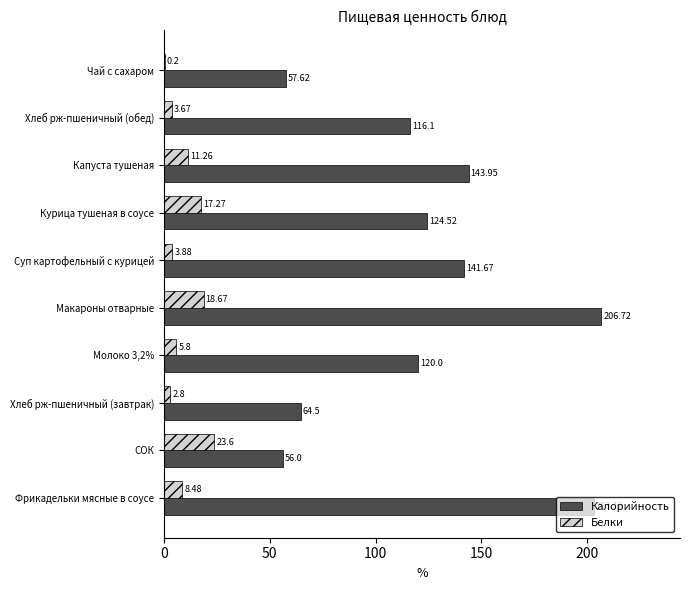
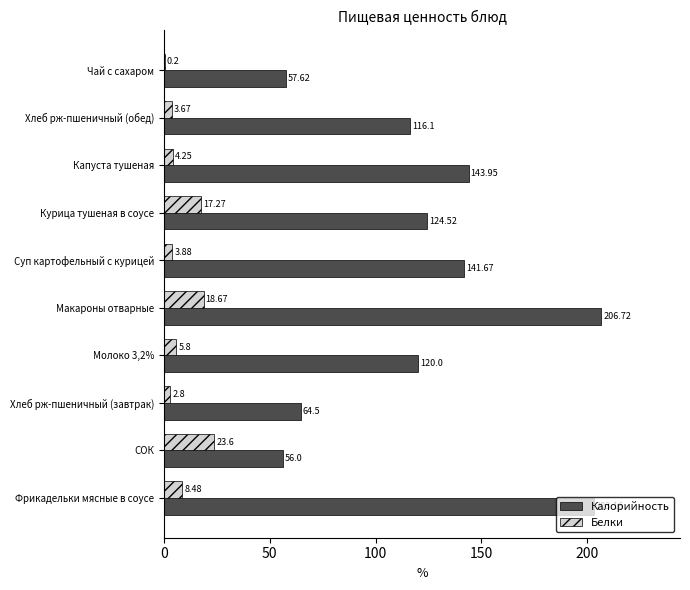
Белки, Капуста тушеная: 11.26 -> 4.25
